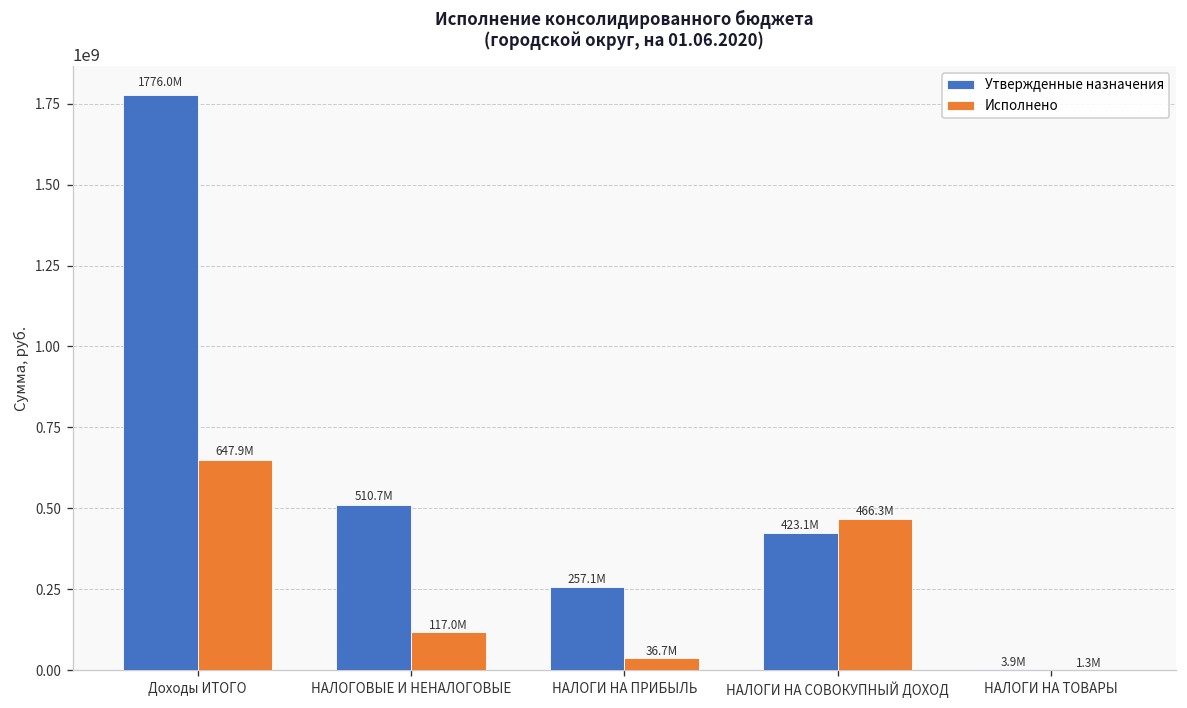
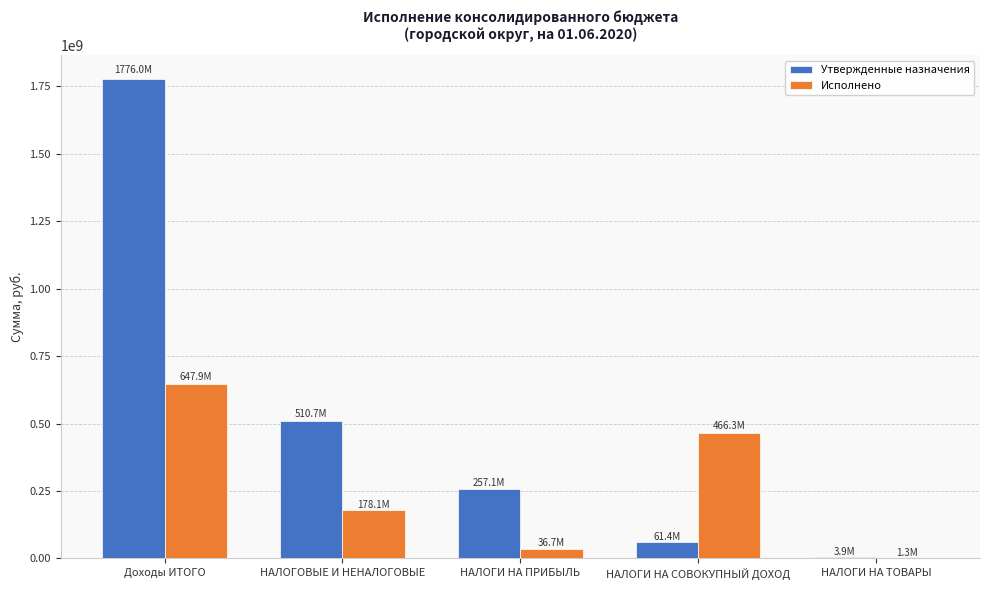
Исполнено, НАЛОГОВЫЕ И НЕНАЛОГОВЫЕ: 117.0M -> 178.1M
Утвержденные назначения, НАЛОГИ НА СОВОКУПНЫЙ ДОХОД: 423.1M -> 61.4M
